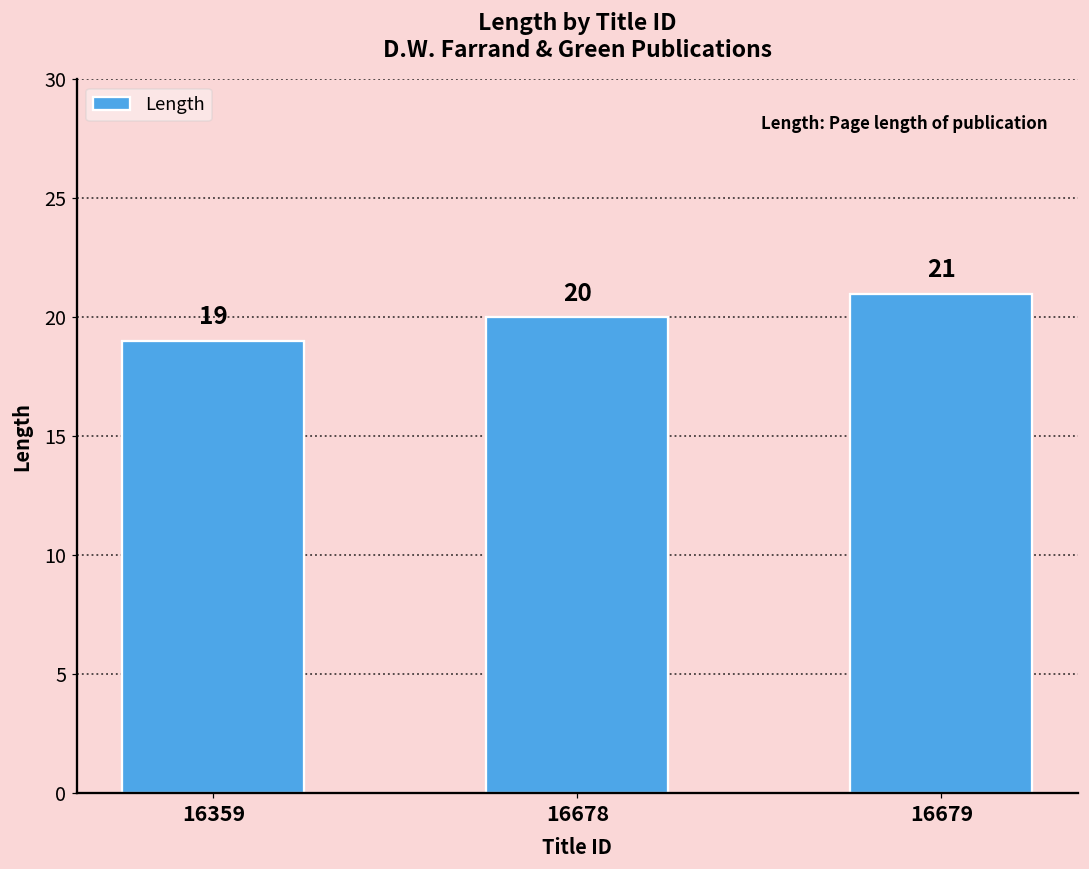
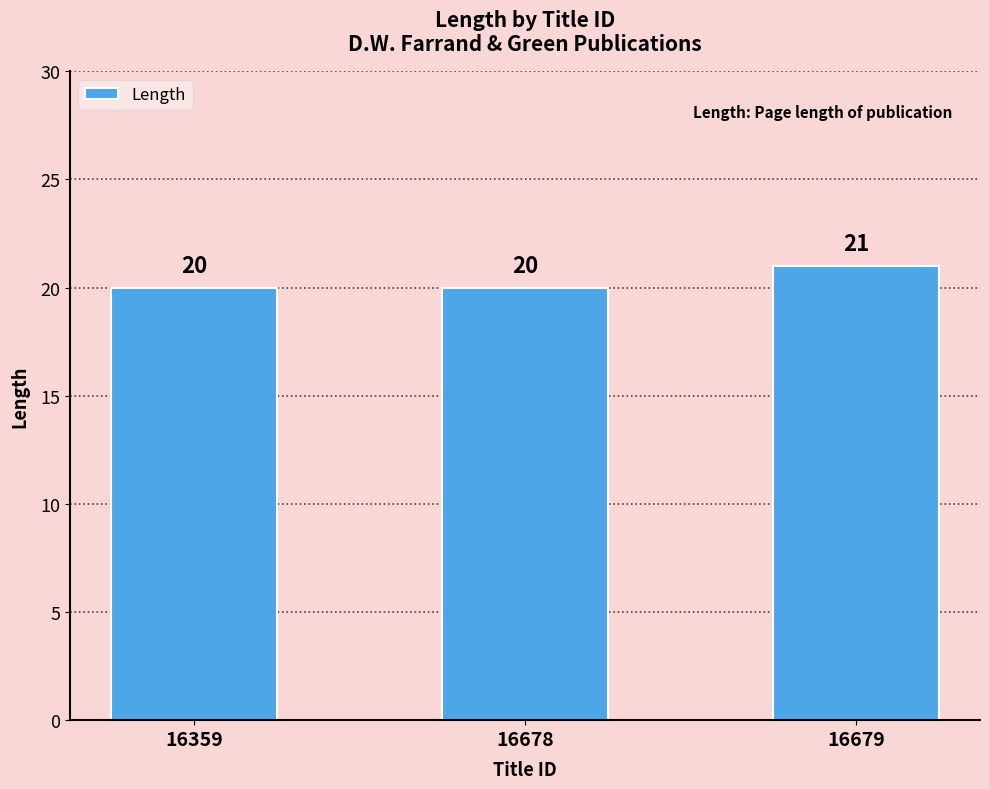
16359: 19 -> 20
